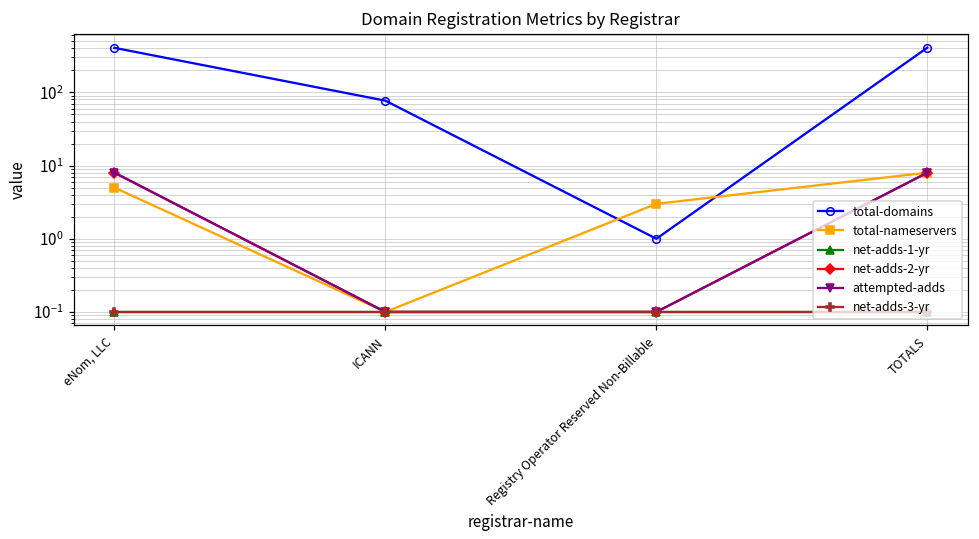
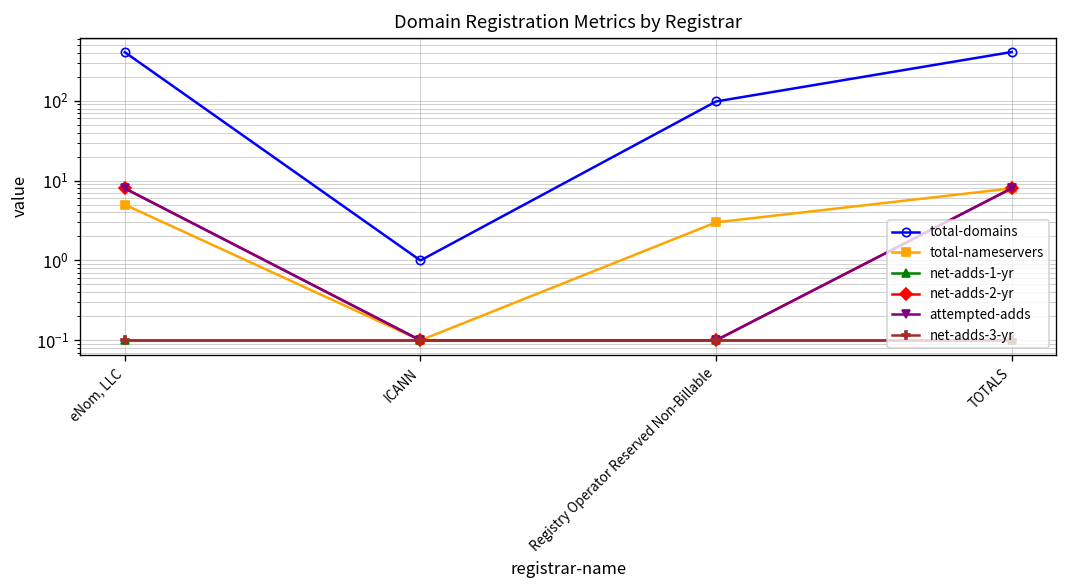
total-domains, ICANN: 80 -> 1
total-domains, Registry Operator Reserved Non-Billable: 1 -> 100
